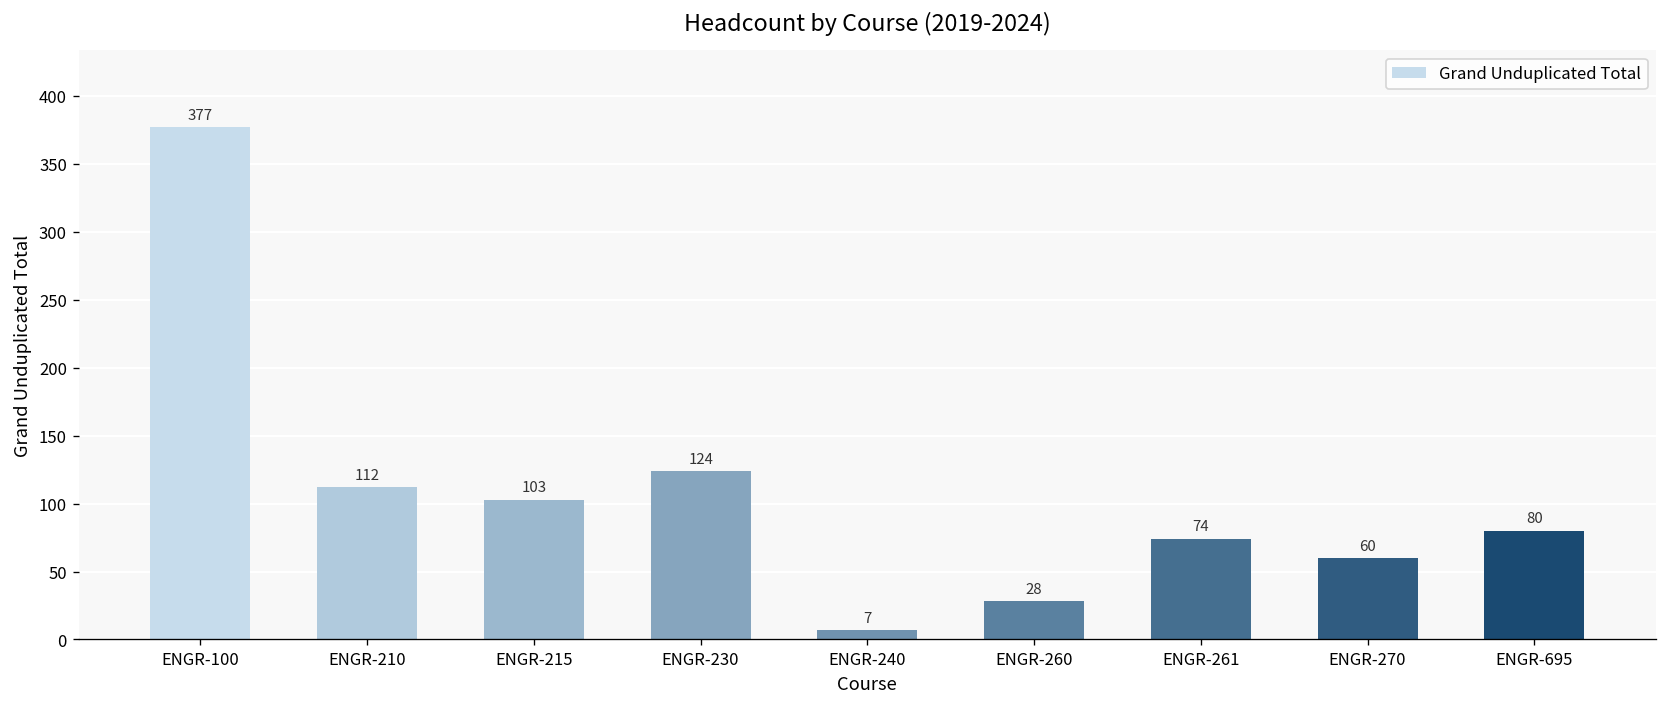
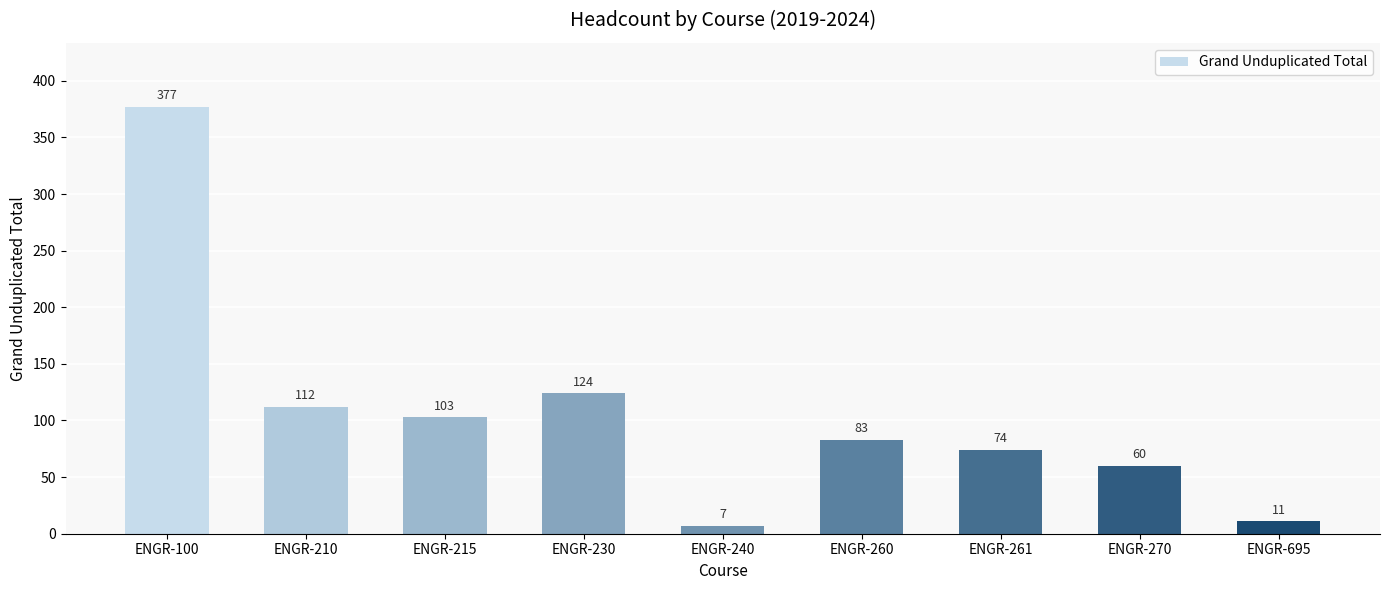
ENGR-260: 28 -> 83
ENGR-695: 80 -> 11
